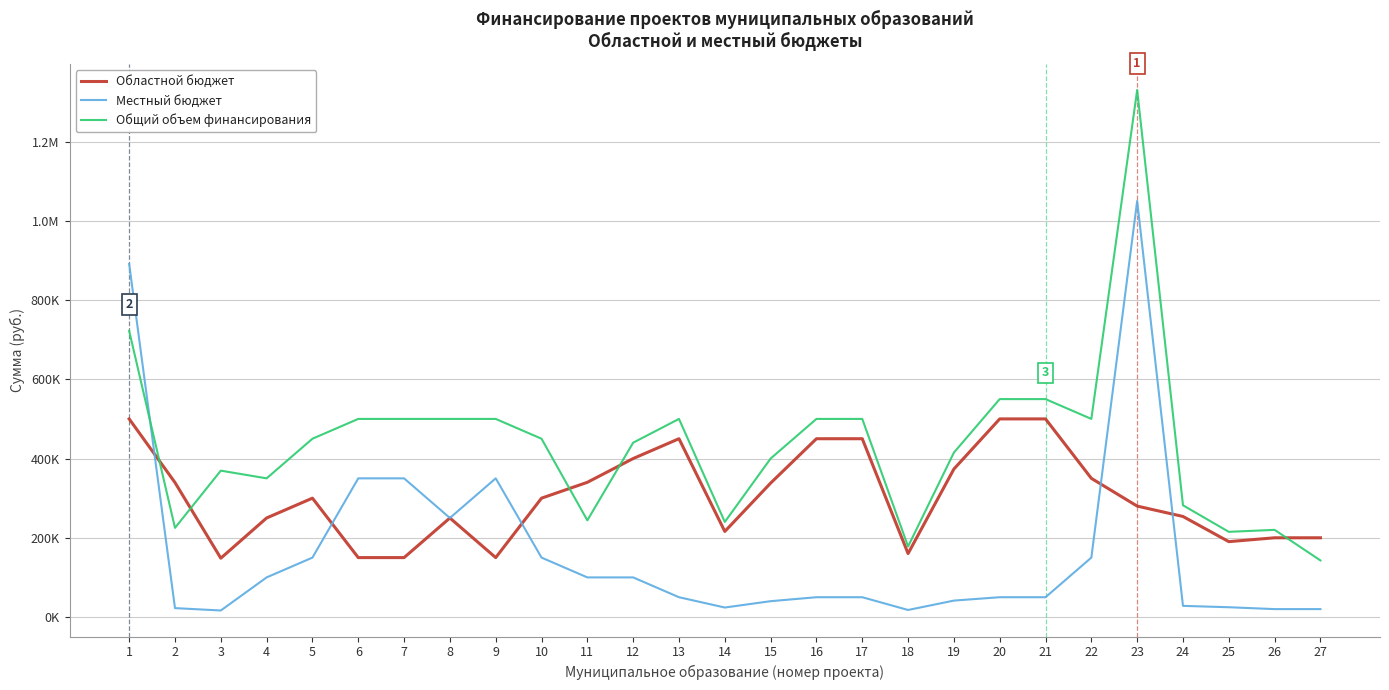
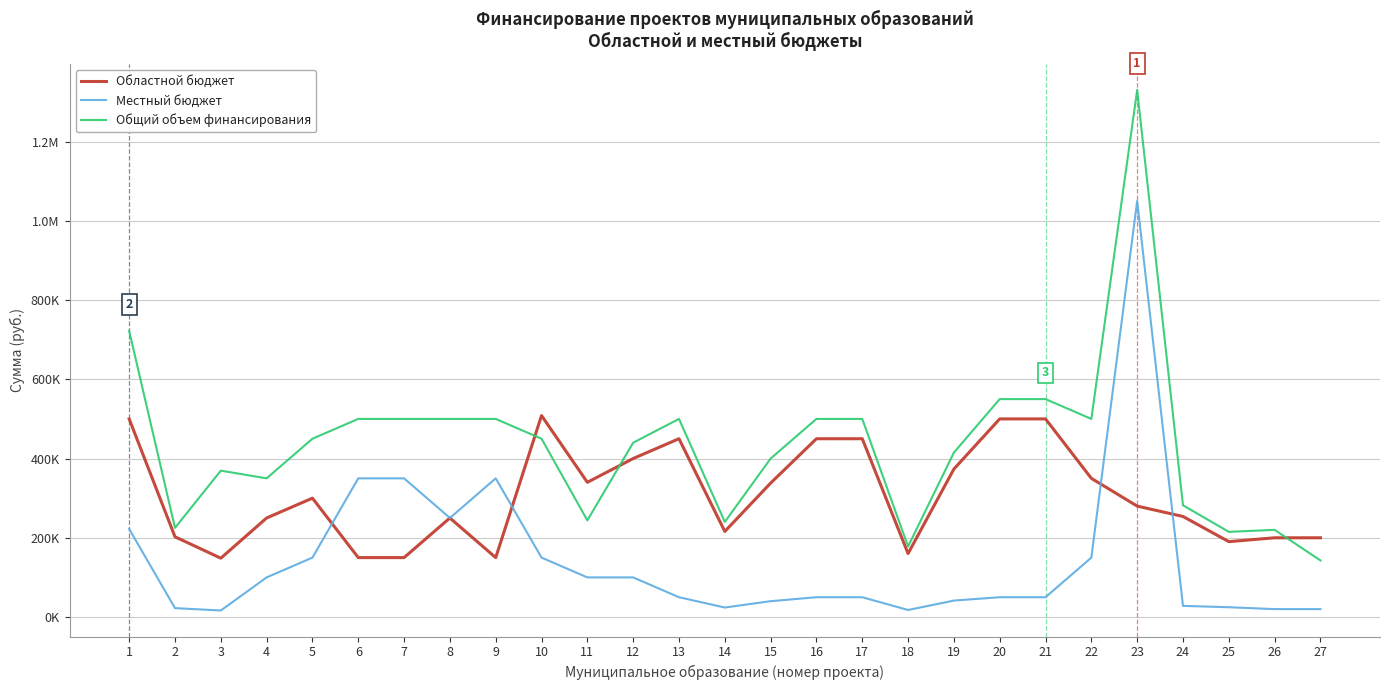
Местный бюджет, 1: 890000 -> 220000
Областной бюджет, 2: 340000 -> 200000
Областной бюджет, 10: 300000 -> 510000
